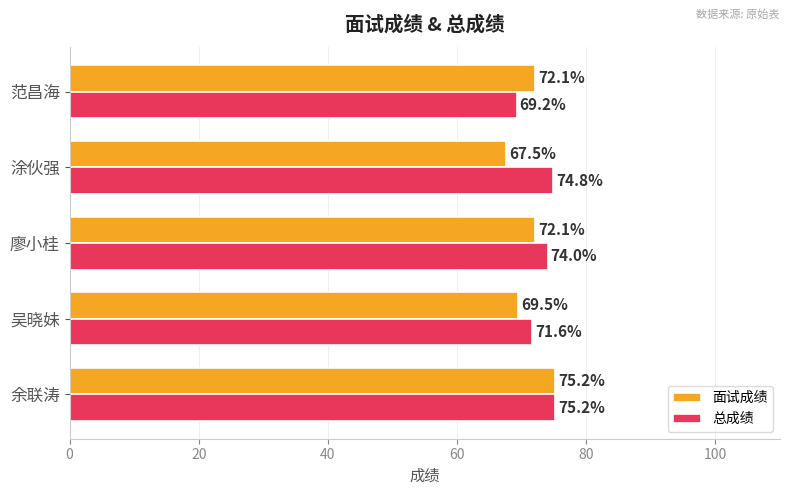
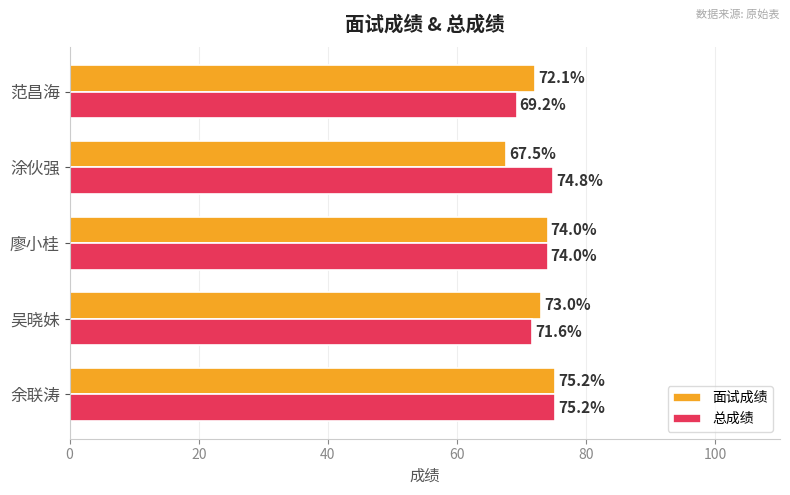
面试成绩, 廖小桂: 72.1% -> 74.0%
面试成绩, 吴晓妹: 69.5% -> 73.0%
